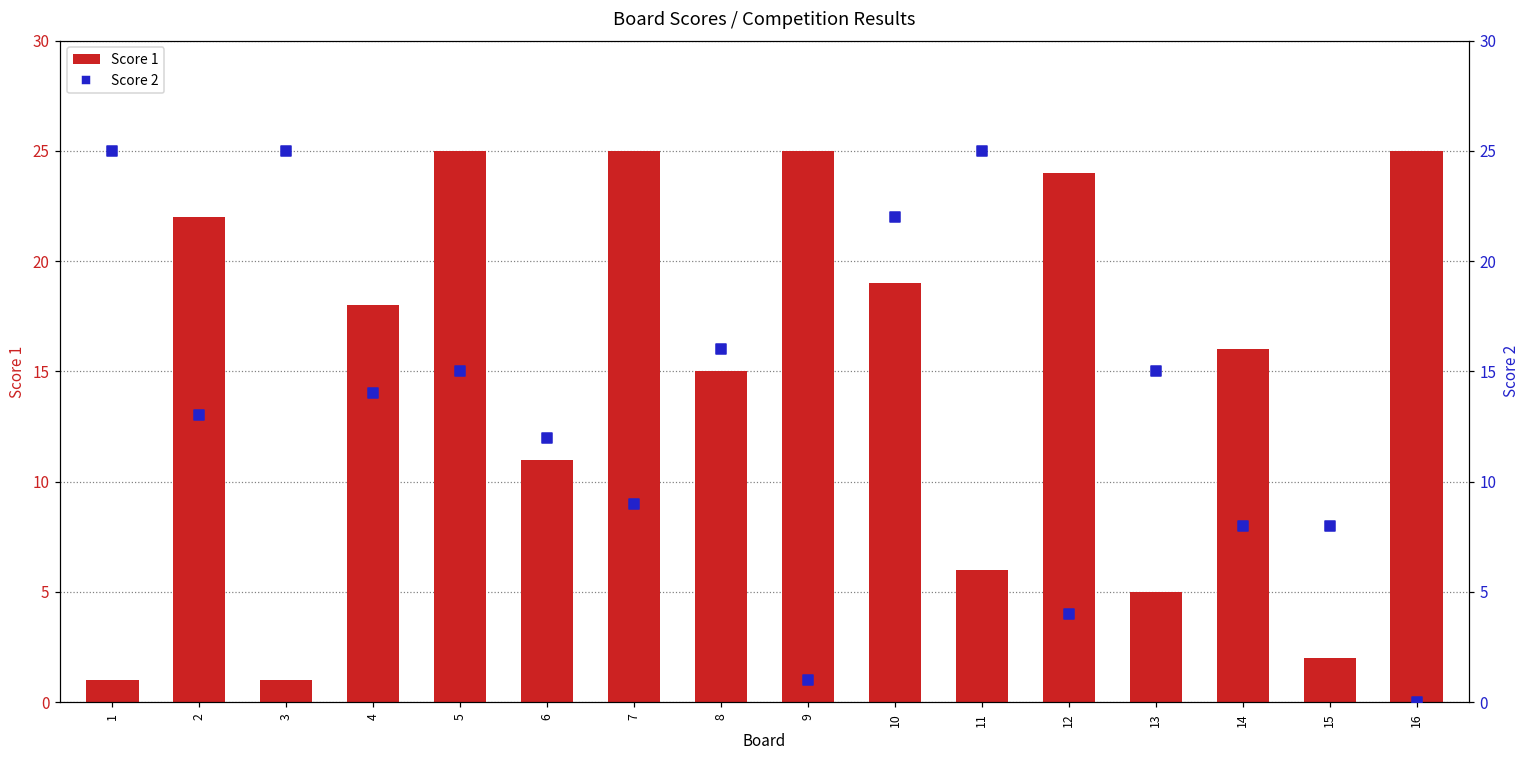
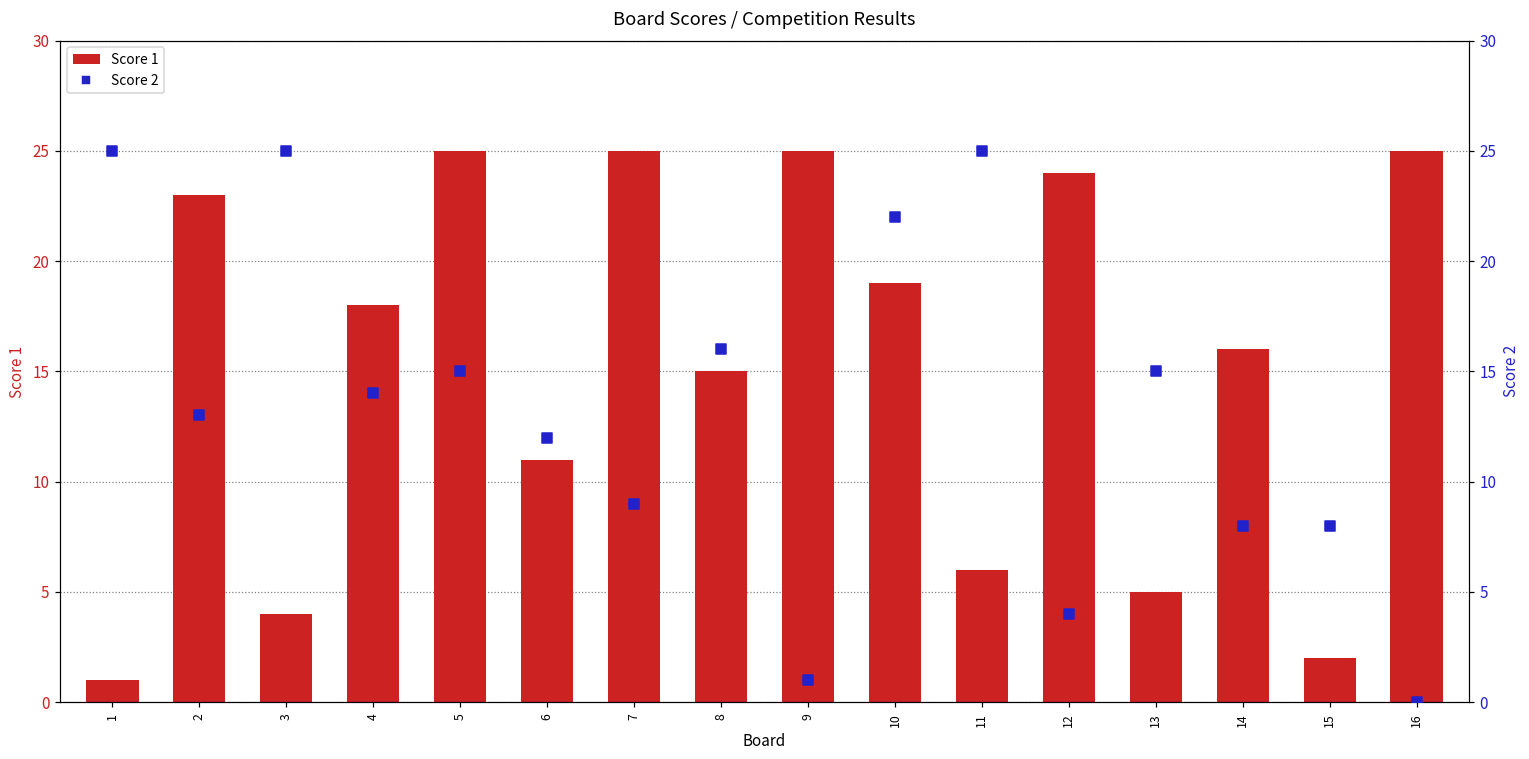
Score 1, 2: 22 -> 23
Score 1, 3: 1 -> 4
